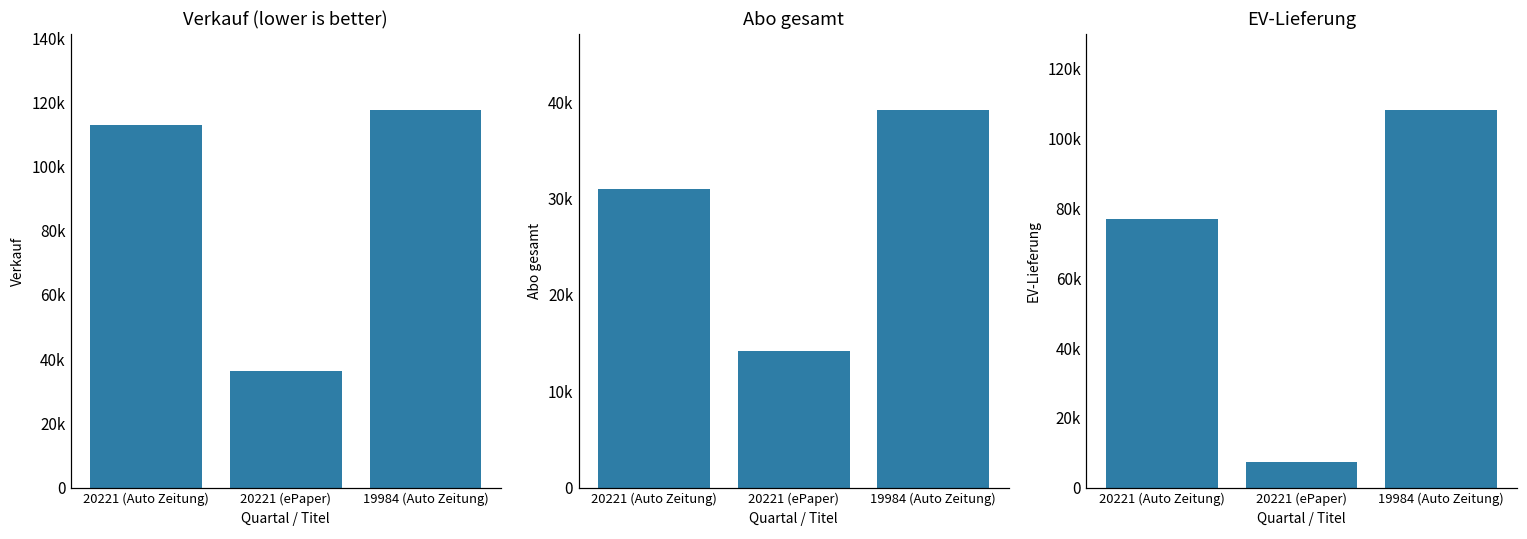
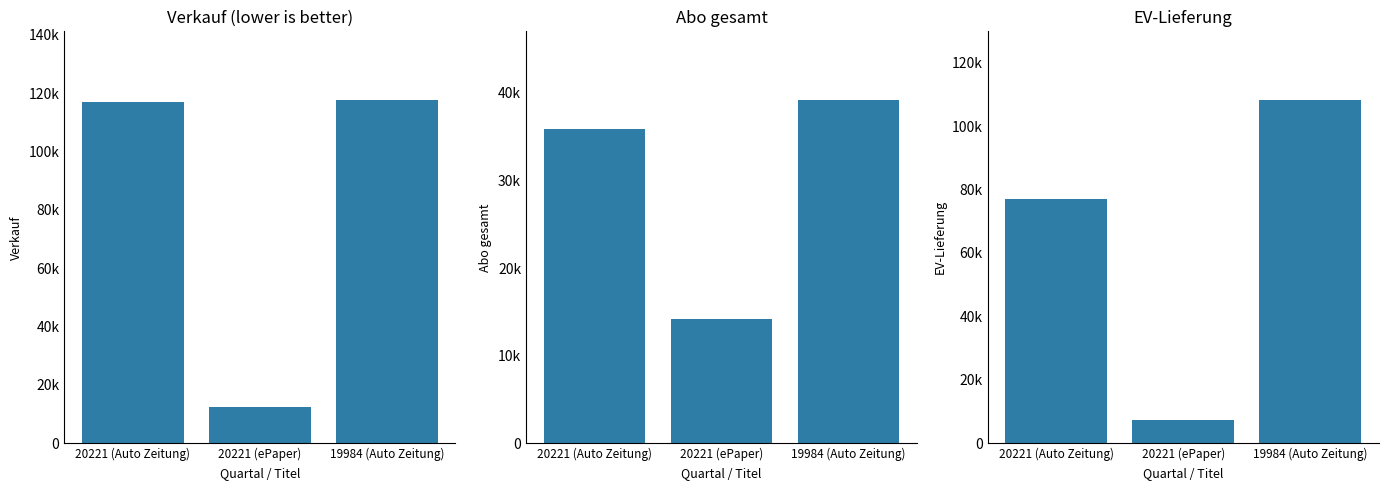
Verkauf (lower is better), 20221 (Auto Zeitung): 113000 -> 117000
Verkauf (lower is better), 20221 (ePaper): 36000 -> 12000
Abo gesamt, 20221 (Auto Zeitung): 31000 -> 36000
